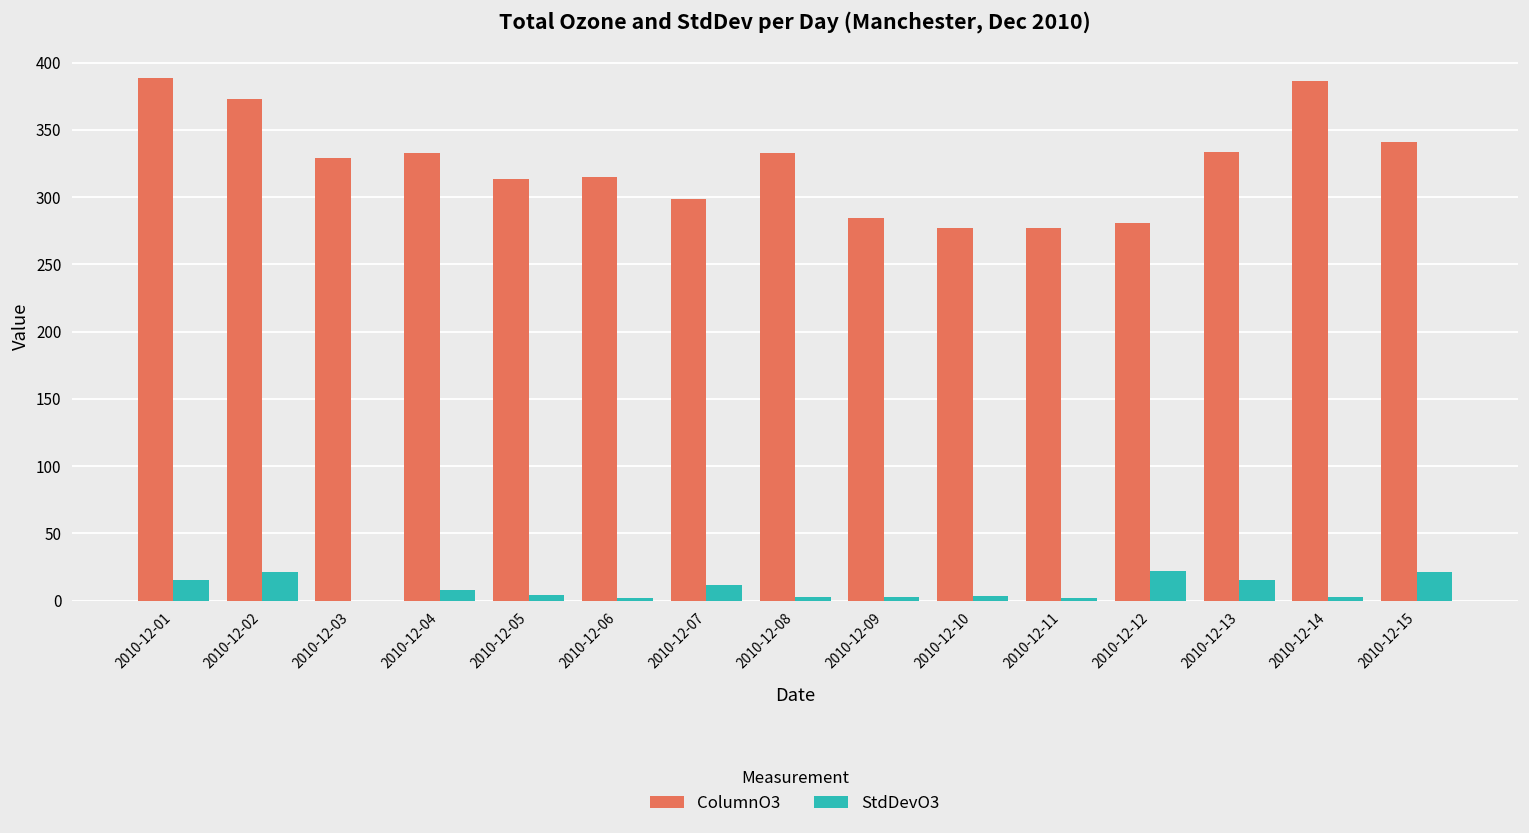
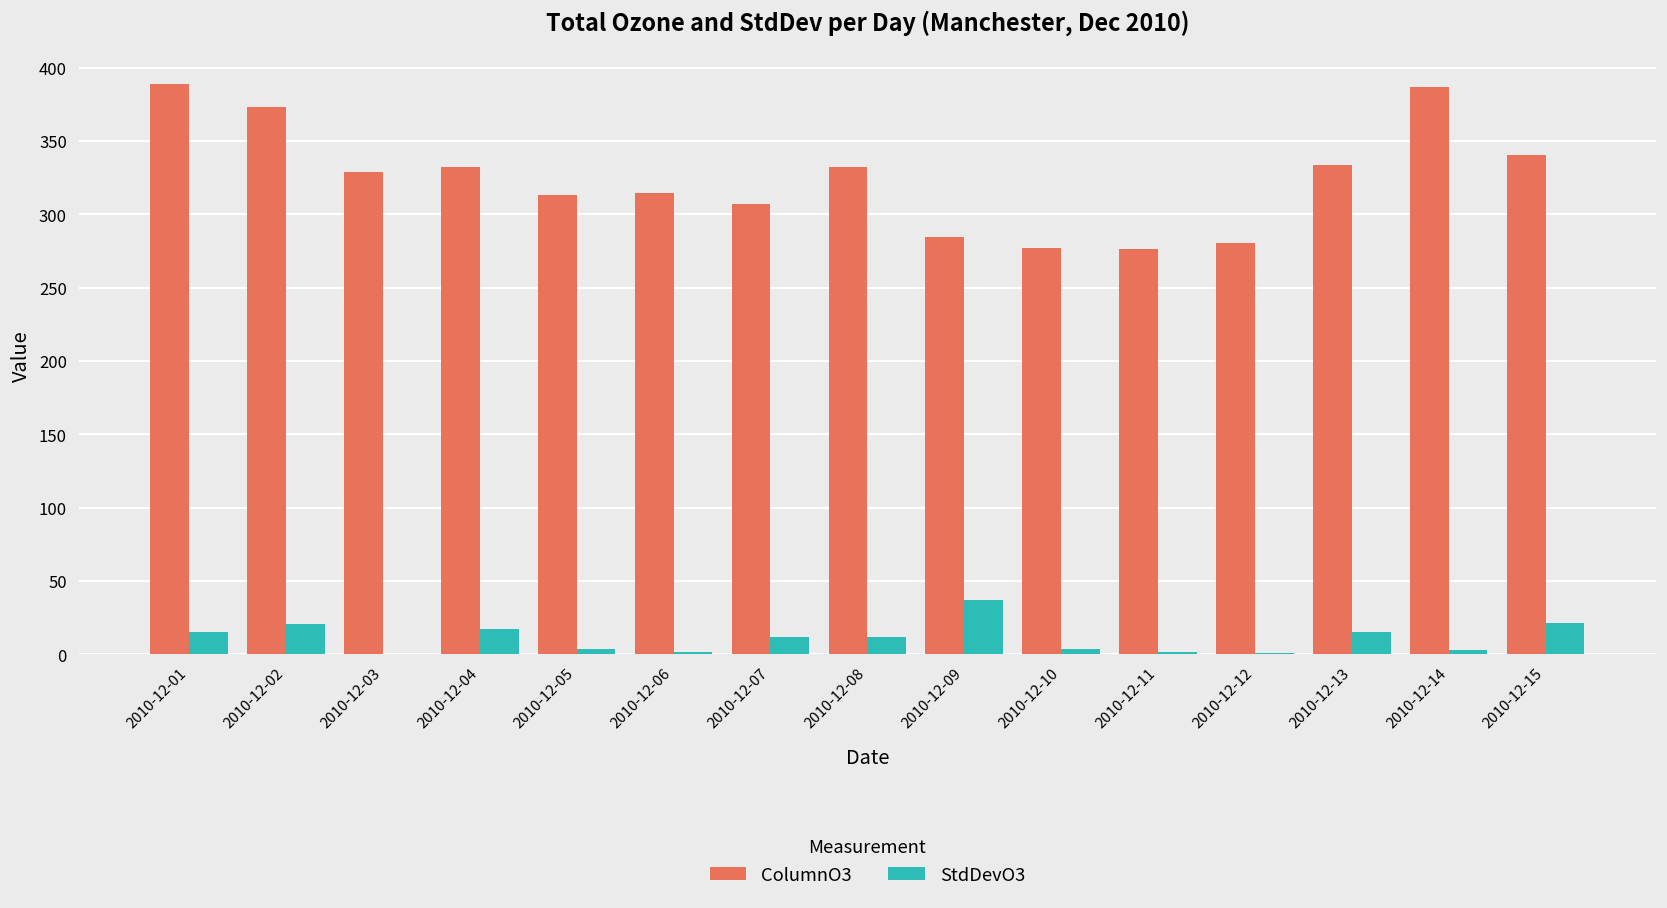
StdDevO3, 2010-12-04: 8 -> 17
ColumnO3, 2010-12-07: 298 -> 307
StdDevO3, 2010-12-08: 3 -> 12
StdDevO3, 2010-12-09: 2 -> 37
StdDevO3, 2010-12-12: 22 -> 1
